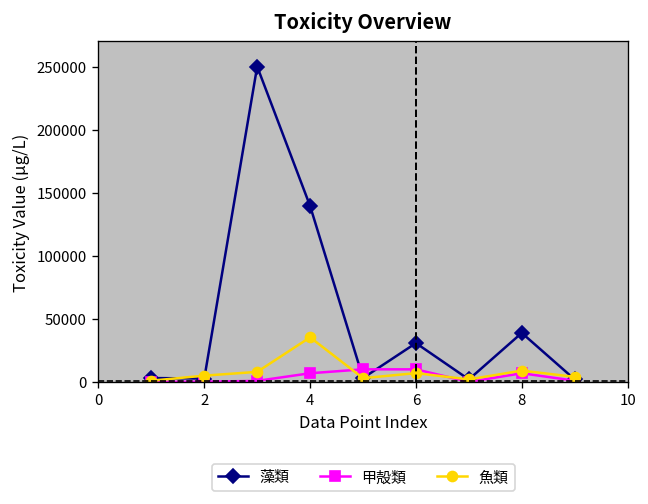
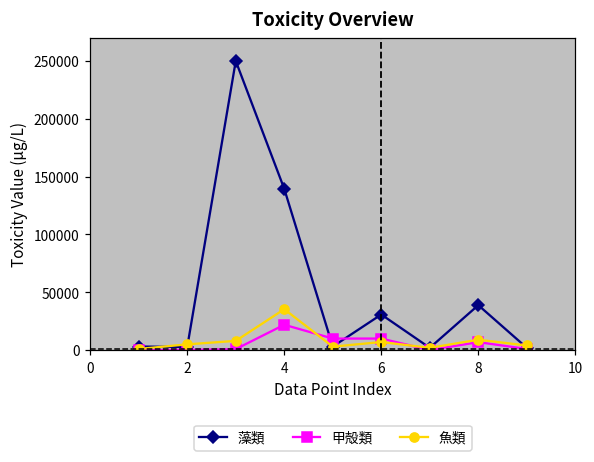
甲殻類, 4: 7000 -> 22000
